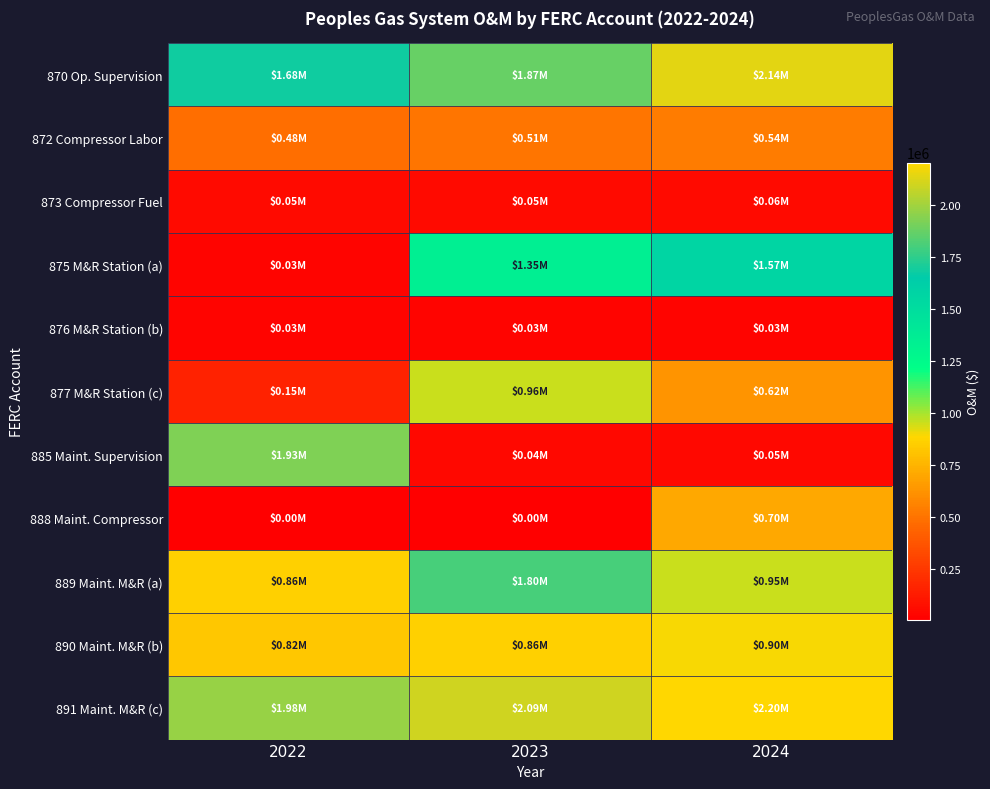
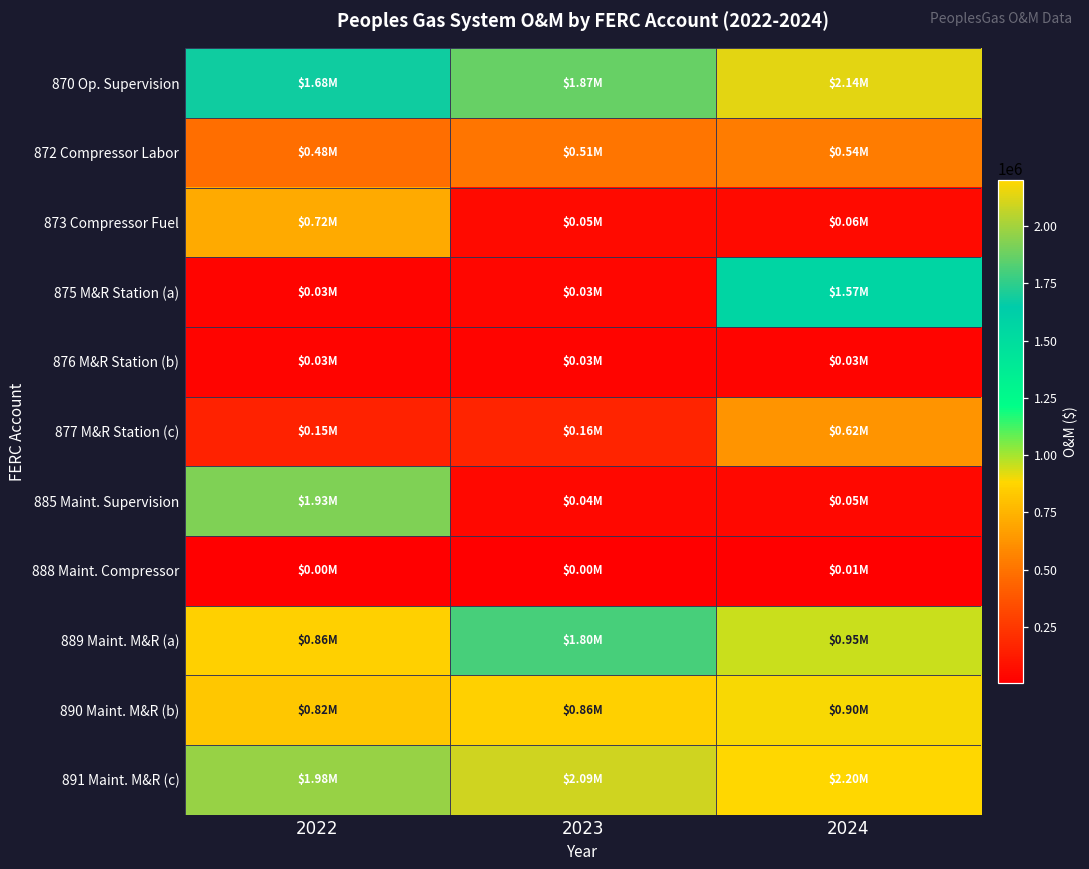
873 Compressor Fuel, 2022: $0.05M -> $0.72M
875 M&R Station (a), 2023: $1.35M -> $0.03M
877 M&R Station (c), 2023: $0.96M -> $0.16M
888 Maint. Compressor, 2024: $0.70M -> $0.01M
